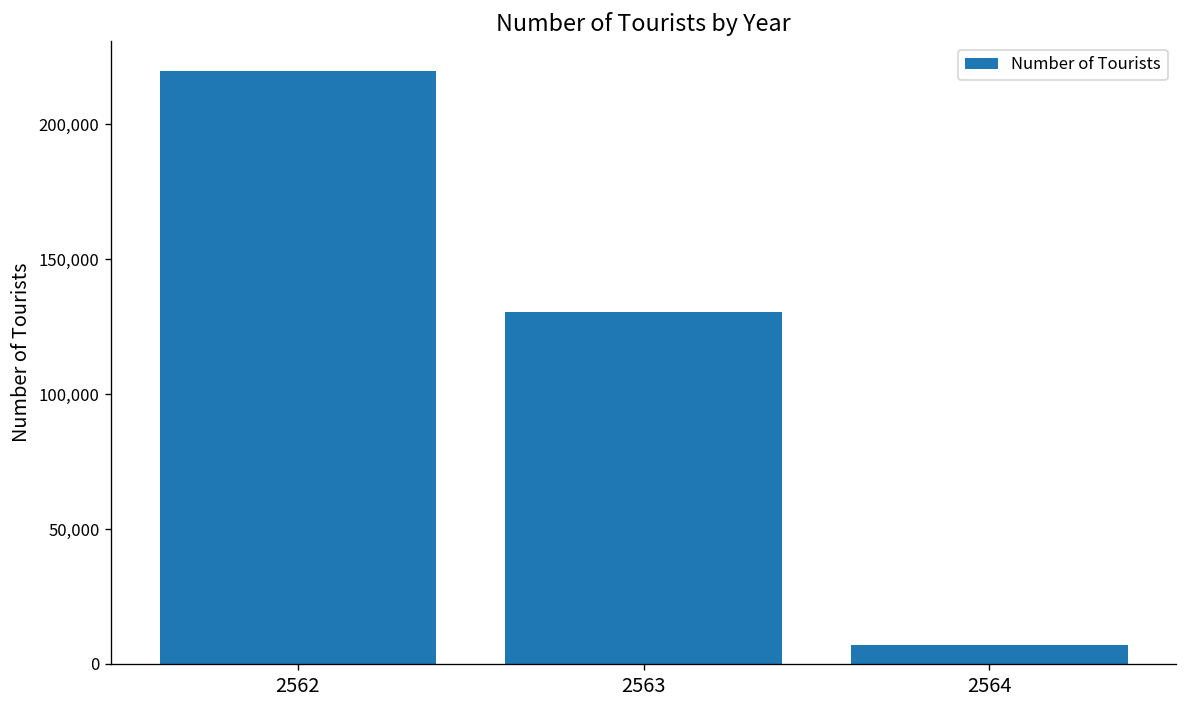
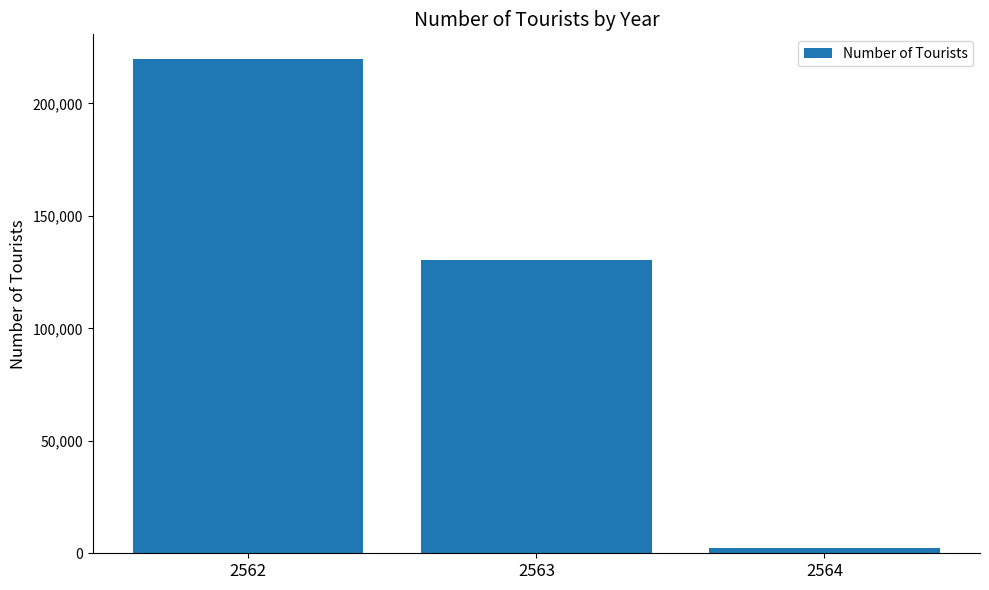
2564: 7,000 -> 2,000
